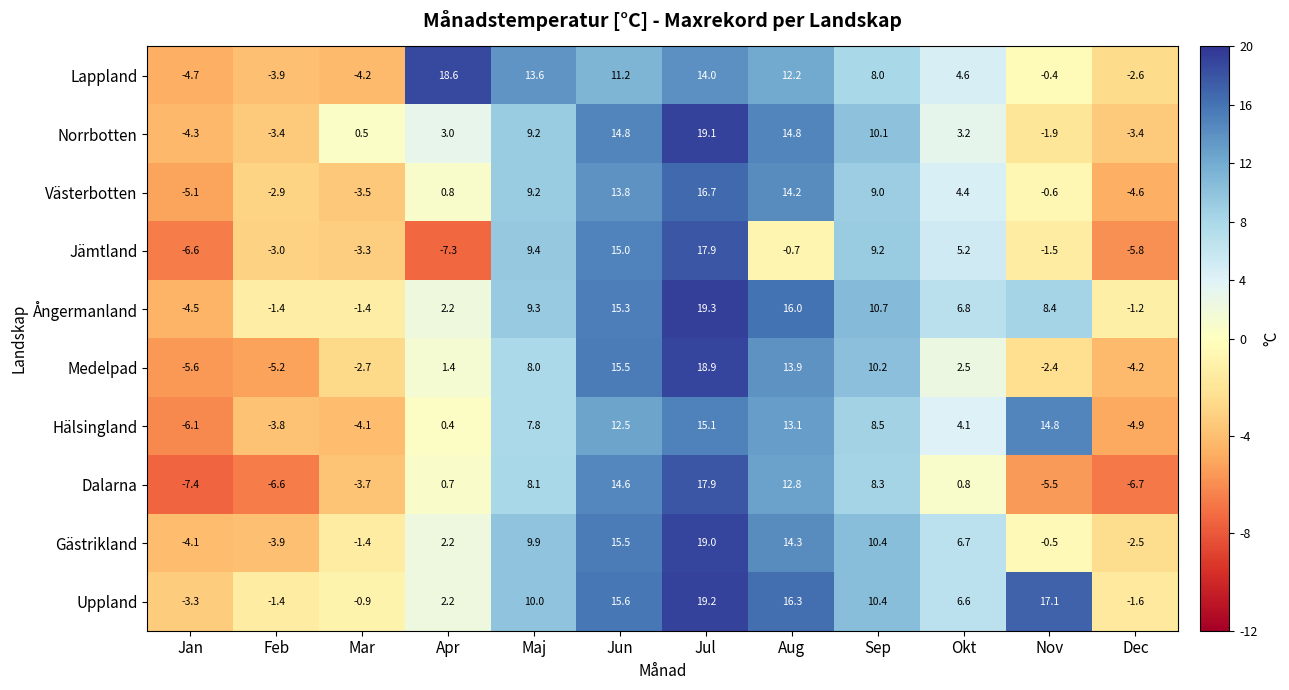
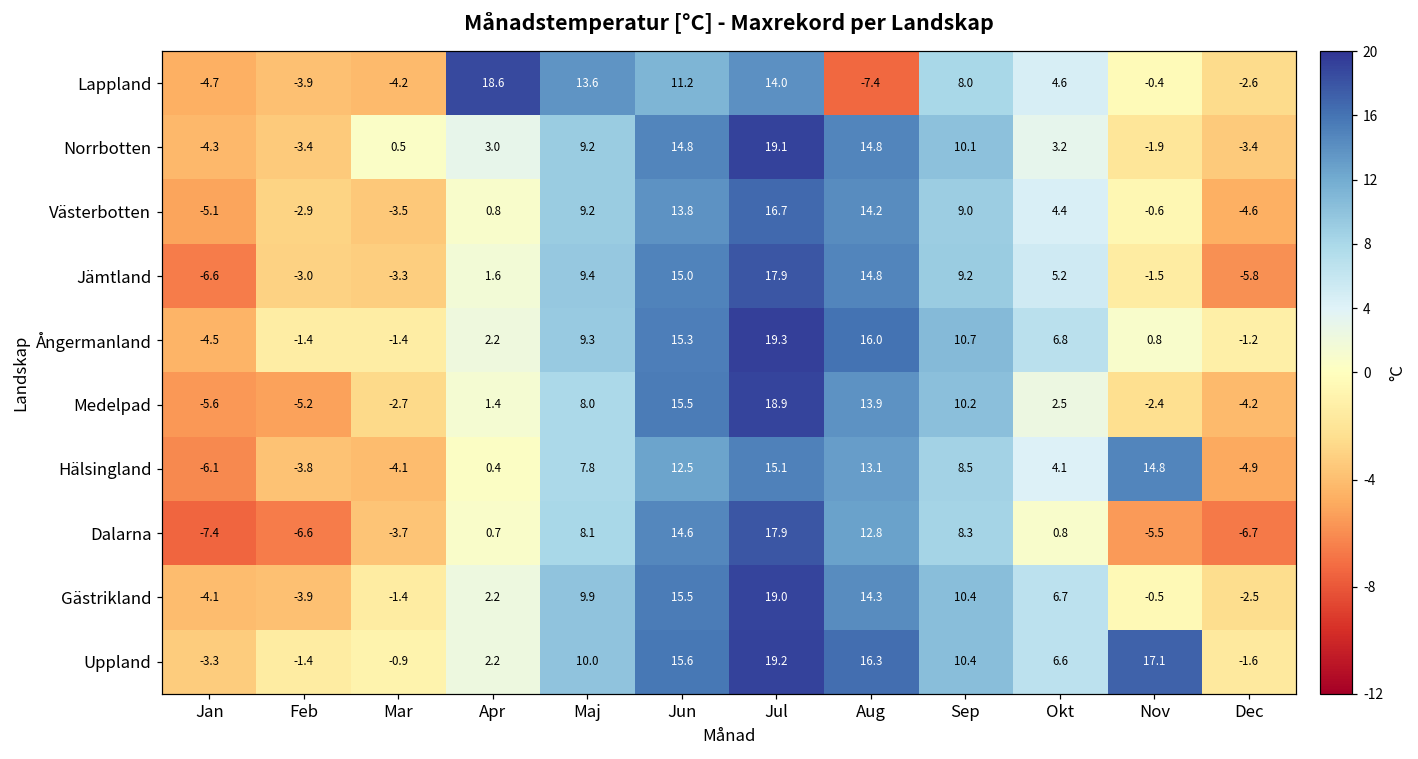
Lappland, Aug: 12.2 -> -7.4
Jämtland, Apr: -7.3 -> 1.6
Jämtland, Aug: -0.7 -> 14.8
Ångermanland, Nov: 8.4 -> 0.8
